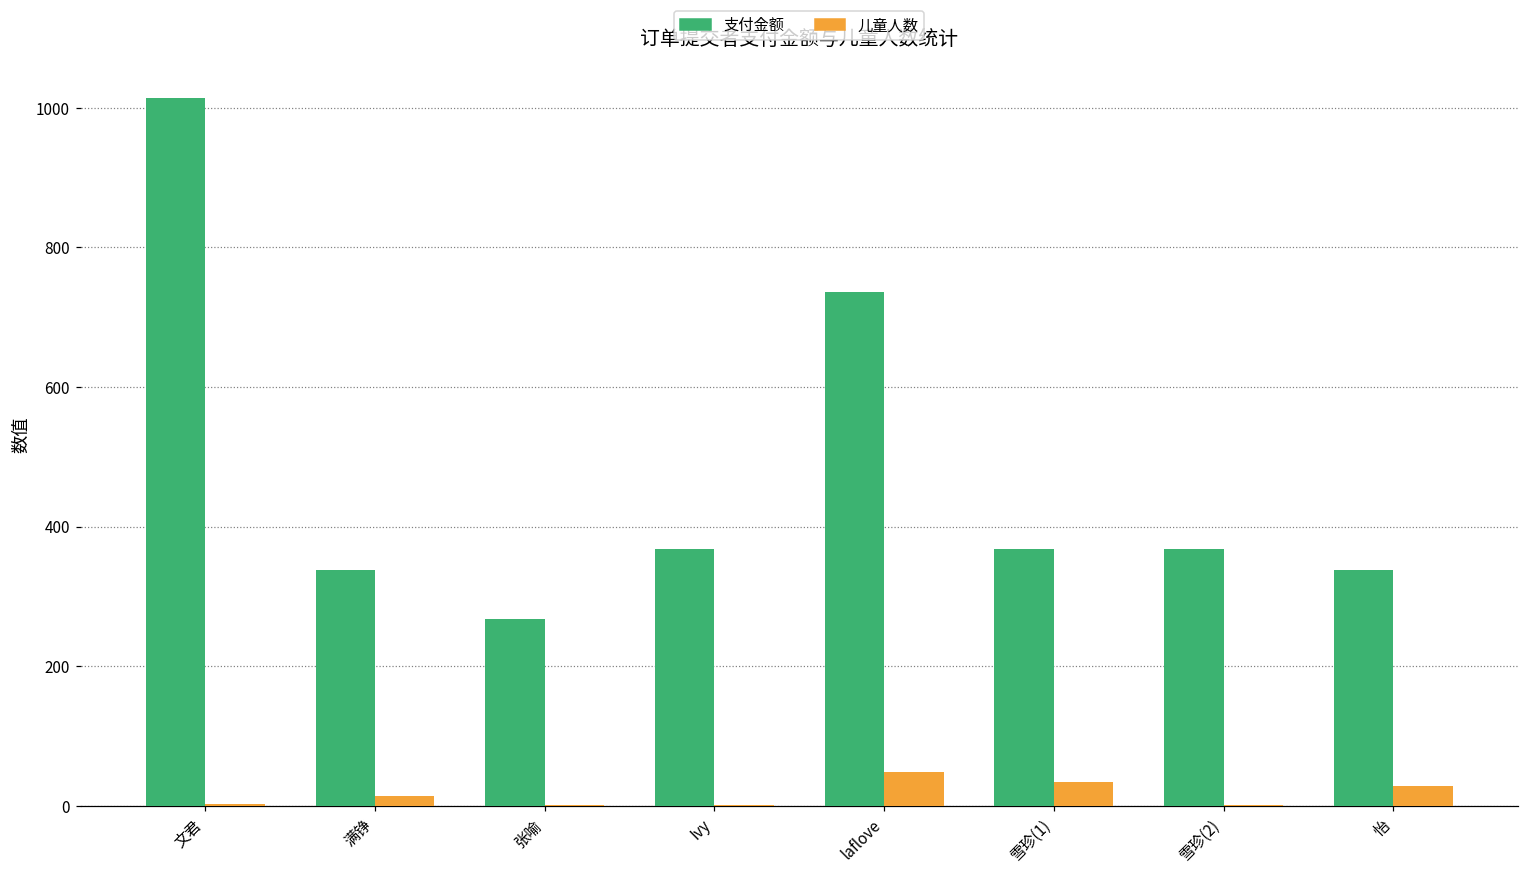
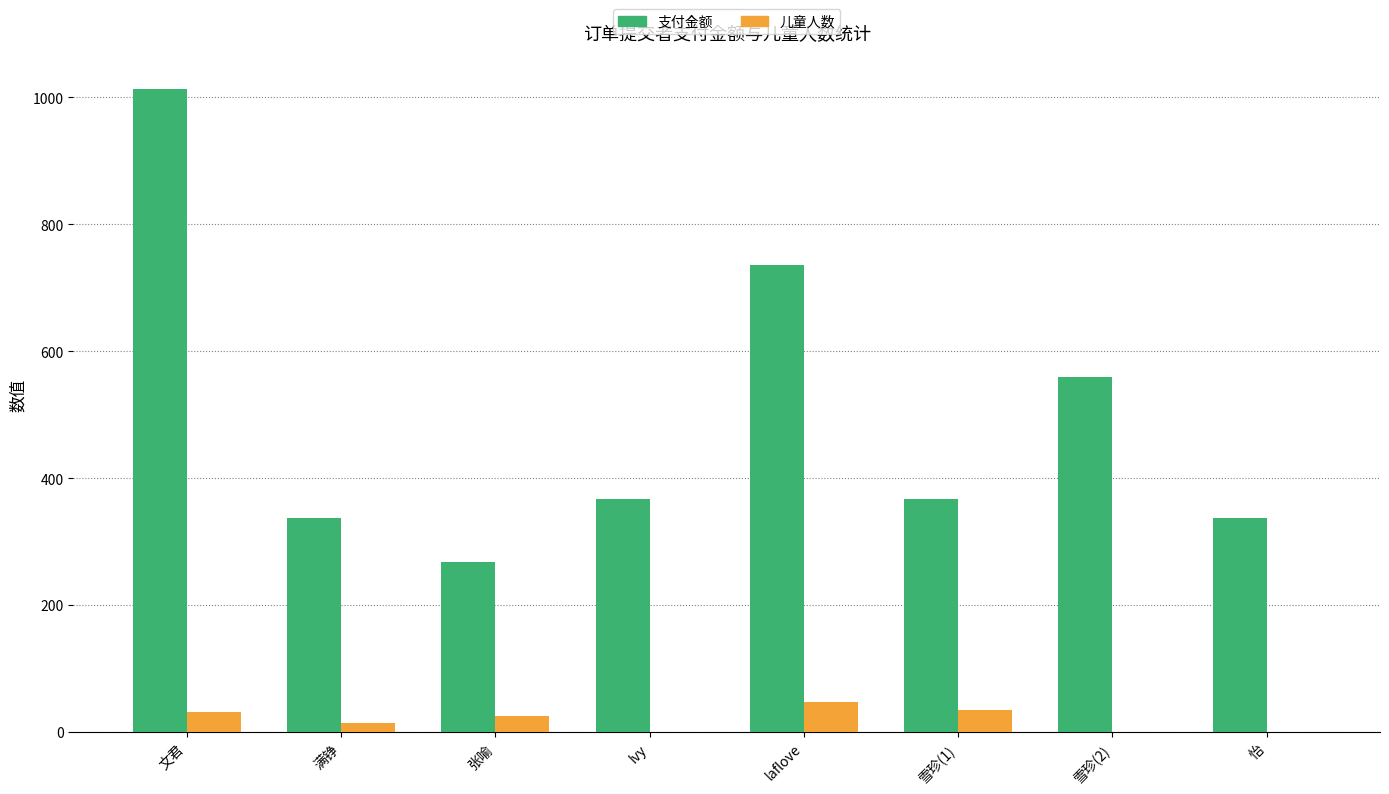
儿童人数, 文君: 0 -> 30
儿童人数, 张喻: 0 -> 30
支付金额, 雪珍(2): 370 -> 560
儿童人数, 怡: 30 -> 0
